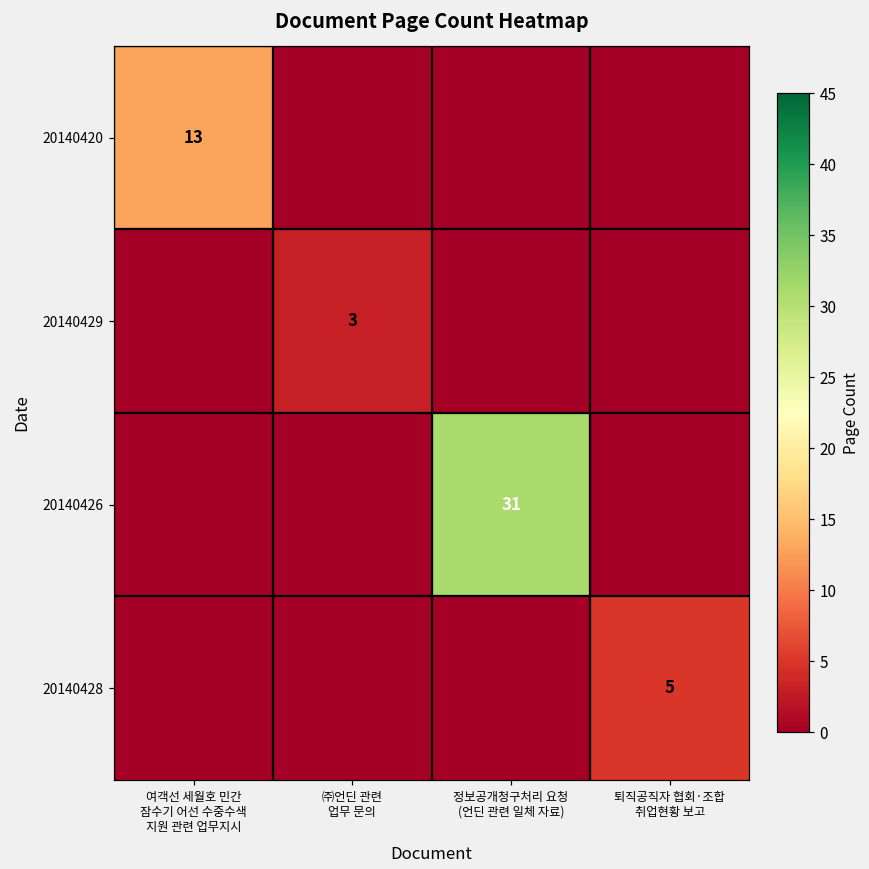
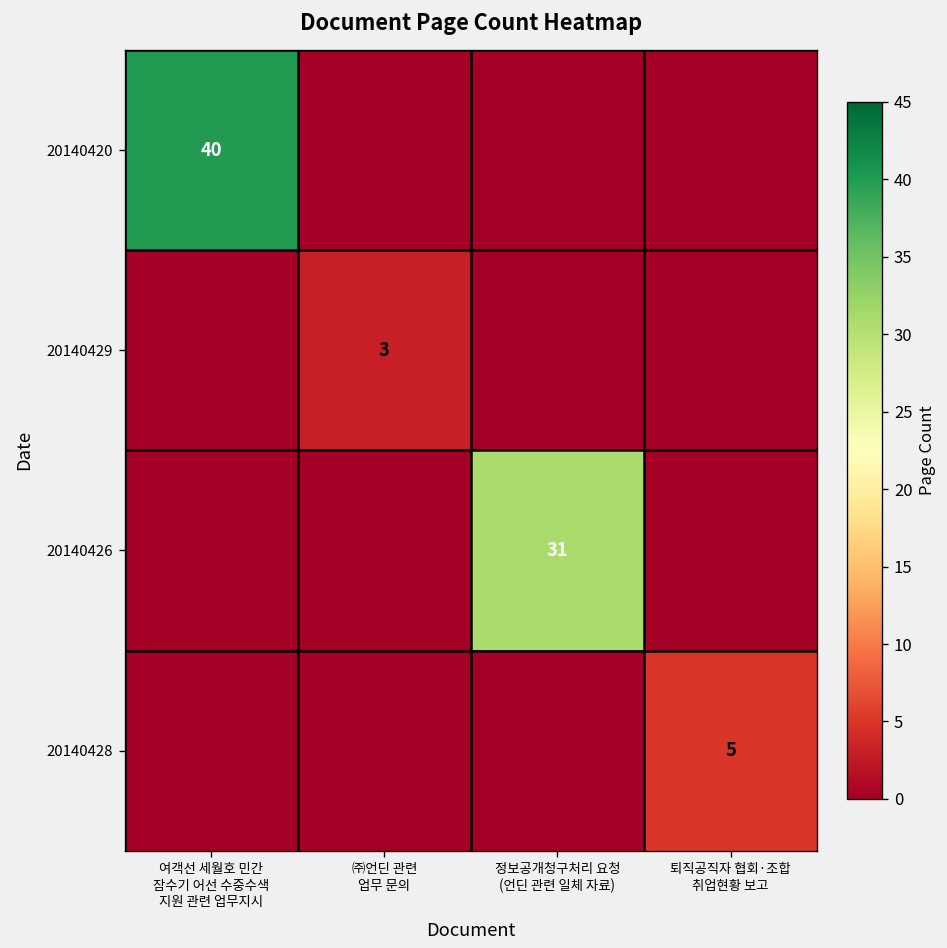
20140420, 여객선 세월호 민간 잠수기 어선 수중수색 지원 관련 업무지시: 13 -> 40
